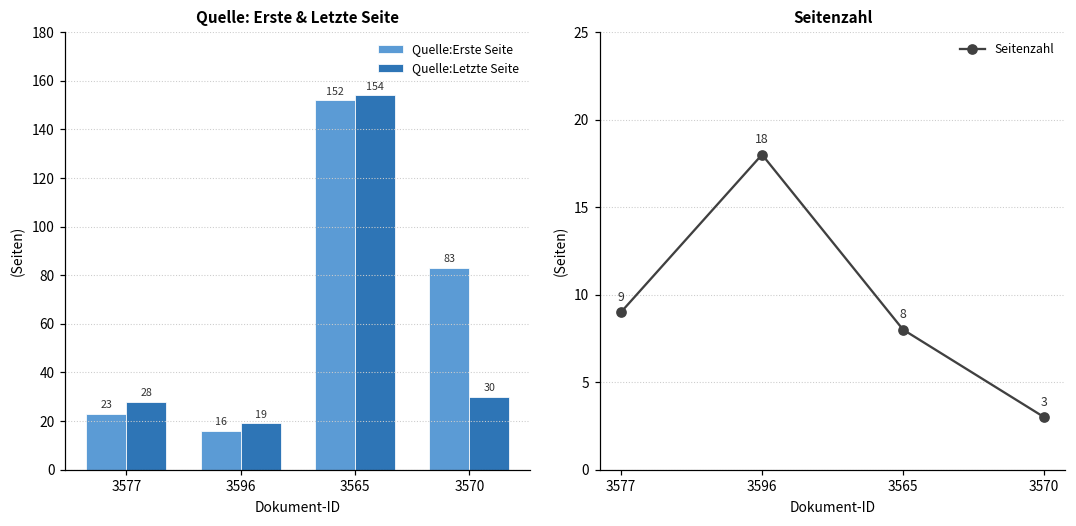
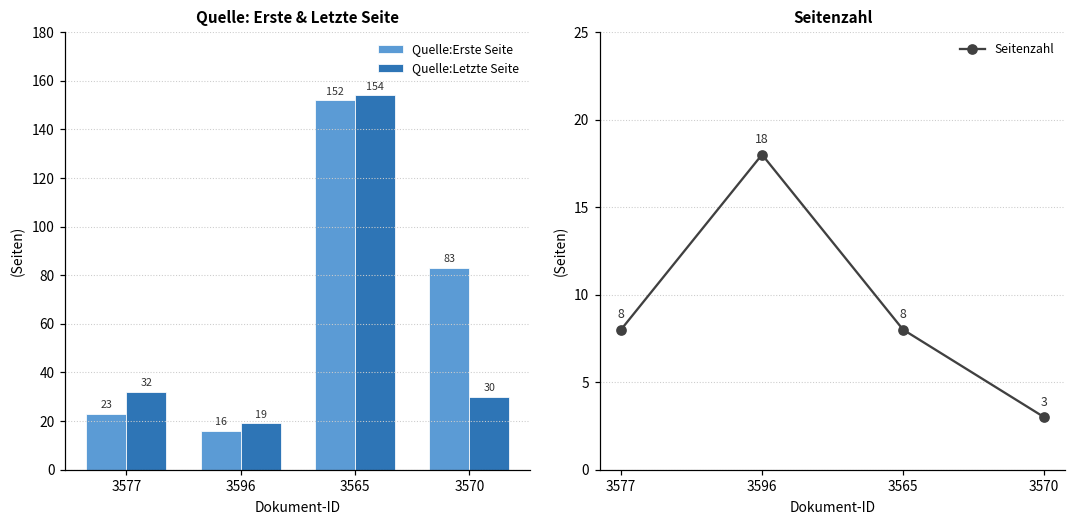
Quelle: Erste & Letzte Seite, Quelle:Letzte Seite, 3577: 28 -> 32
Seitenzahl, 3577: 9 -> 8
